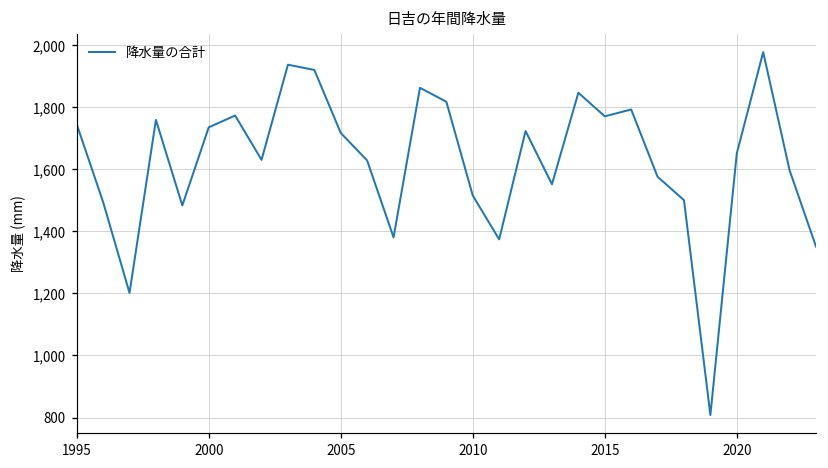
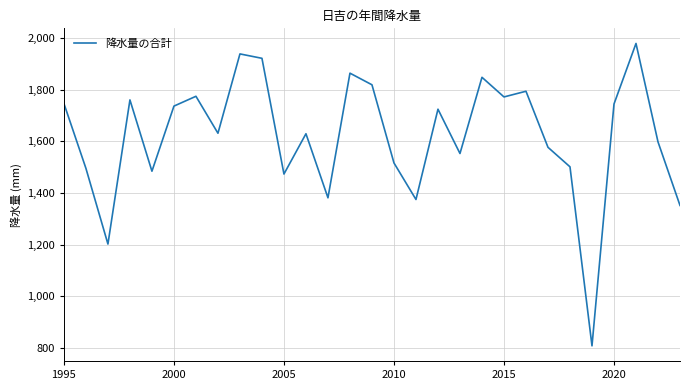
2005: 1,720 -> 1,470
2020: 1,650 -> 1,740
